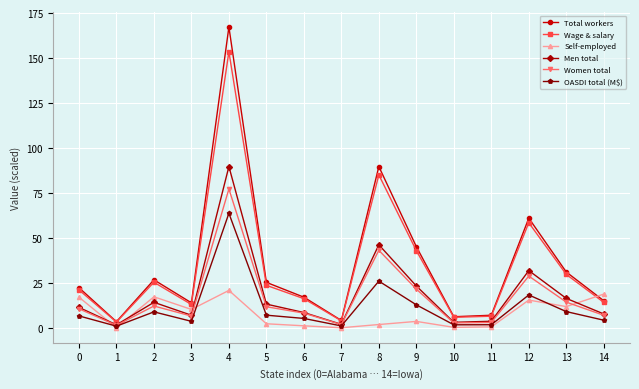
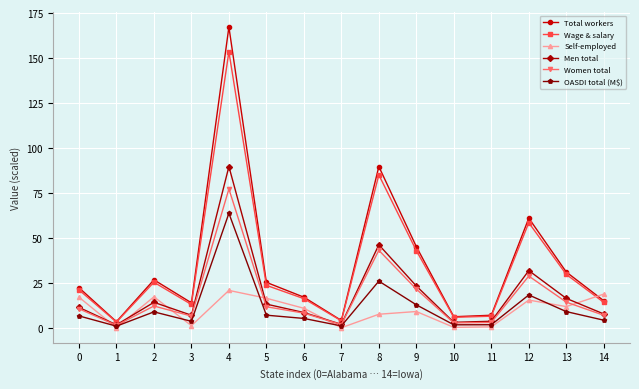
Self-employed, 3: 11 -> 2
Self-employed, 5: 3 -> 17
Self-employed, 6: 1 -> 11
Self-employed, 8: 2 -> 8
Self-employed, 9: 4 -> 9
